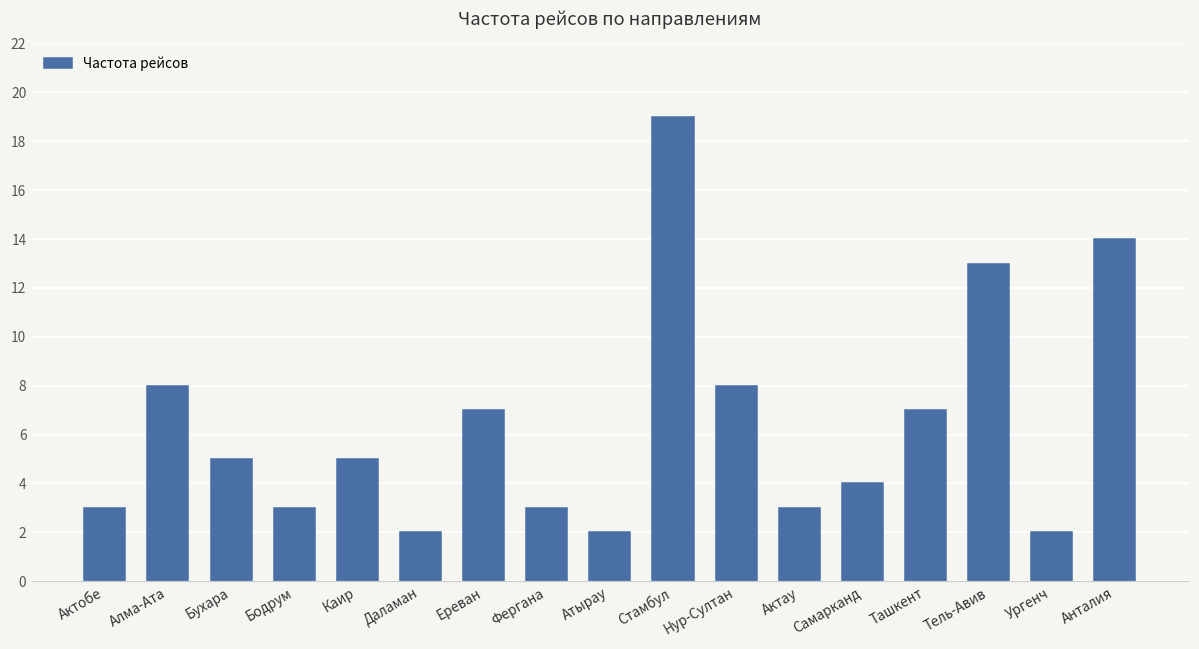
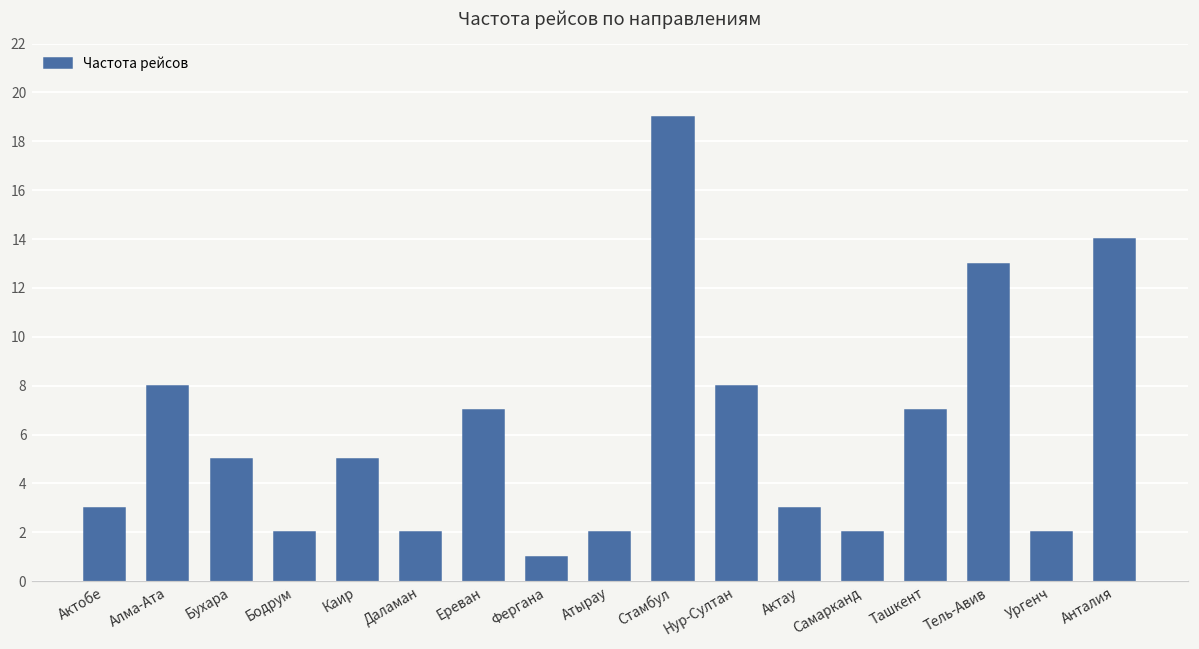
Бодрум: 3 -> 2
Фергана: 3 -> 1
Самарканд: 4 -> 2
